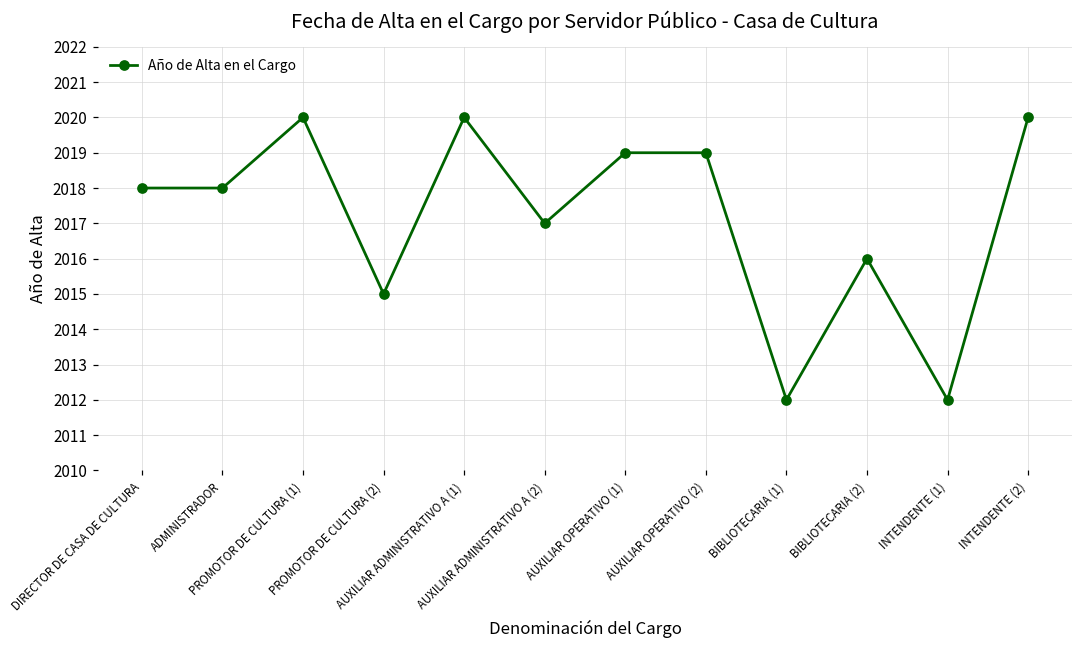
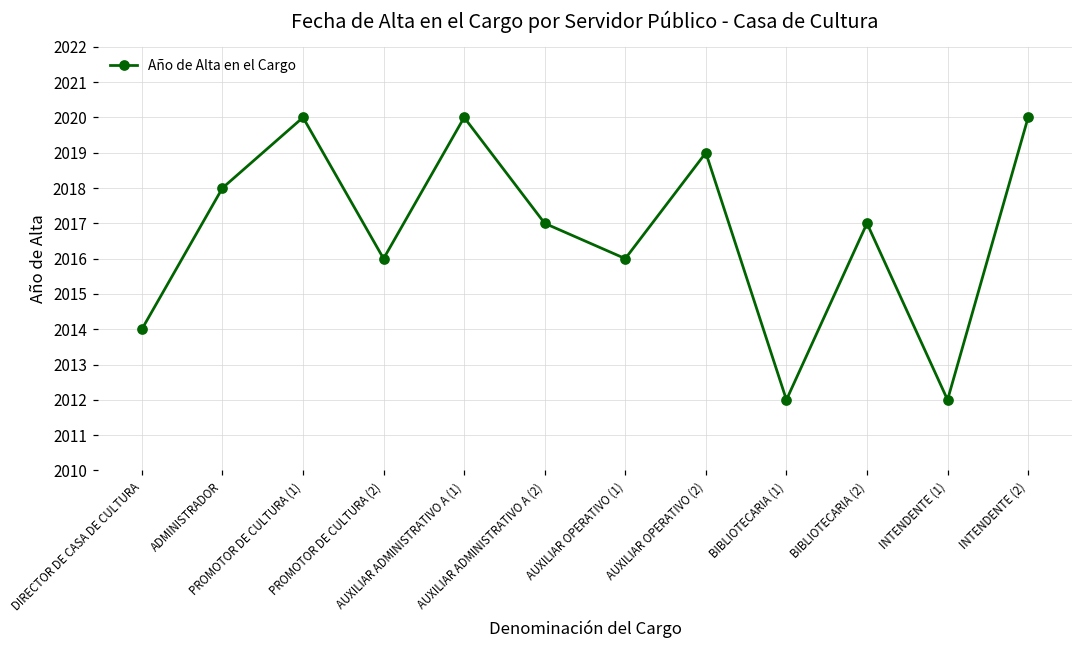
DIRECTOR DE CASA DE CULTURA: 2018 -> 2014
PROMOTOR DE CULTURA (2): 2015 -> 2016
AUXILIAR OPERATIVO (1): 2019 -> 2016
BIBLIOTECARIA (2): 2016 -> 2017
